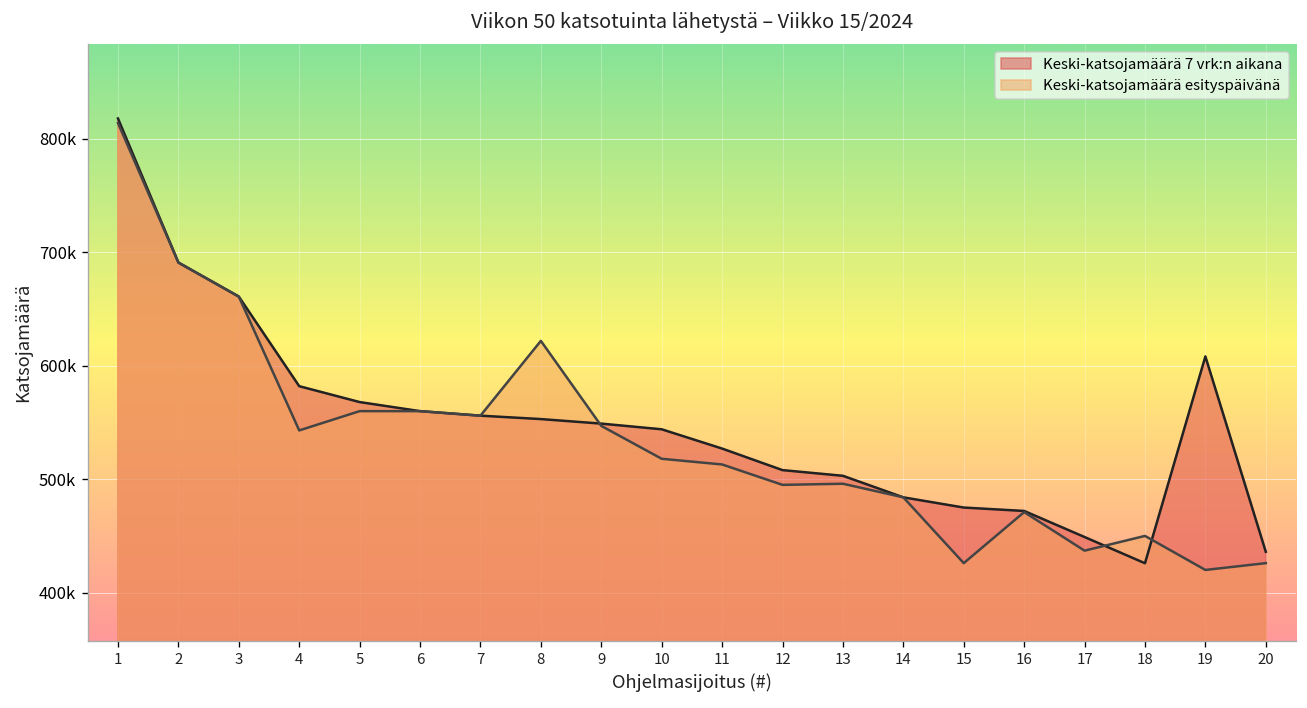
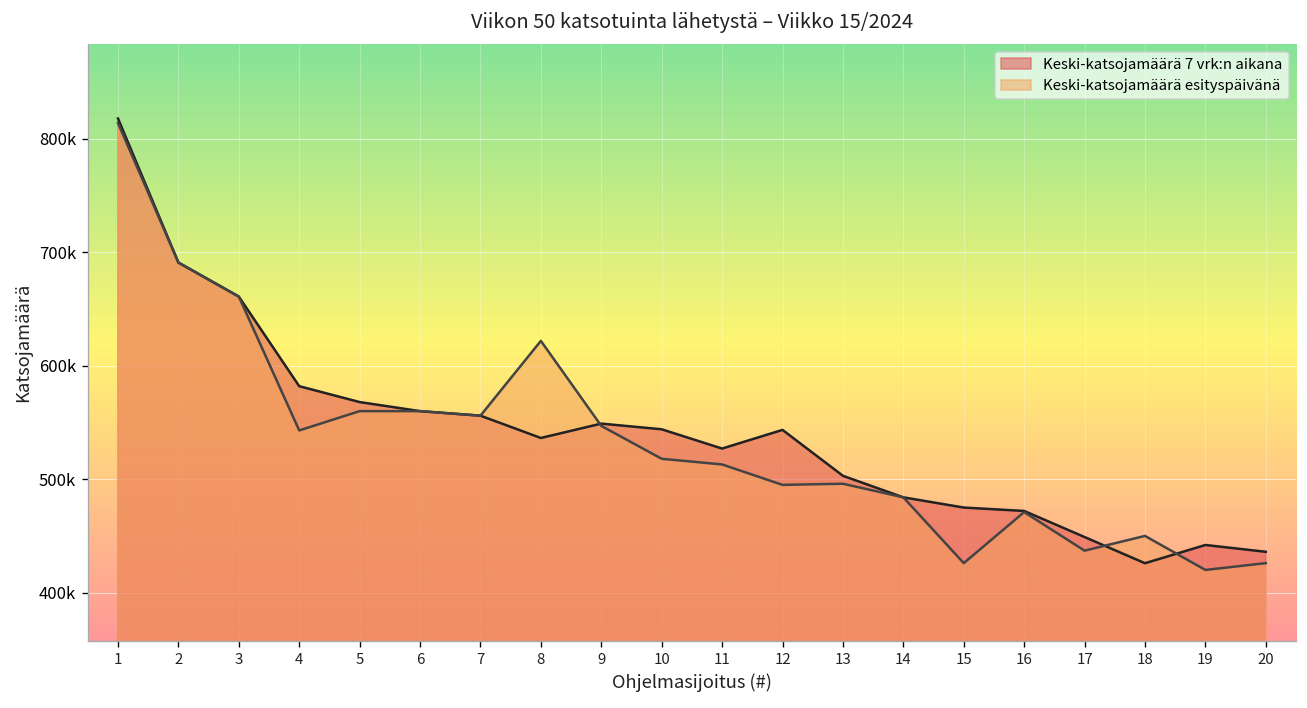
Keski-katsojamäärä 7 vrk:n aikana, 8: 550000 -> 540000
Keski-katsojamäärä 7 vrk:n aikana, 12: 510000 -> 540000
Keski-katsojamäärä 7 vrk:n aikana, 19: 610000 -> 440000
